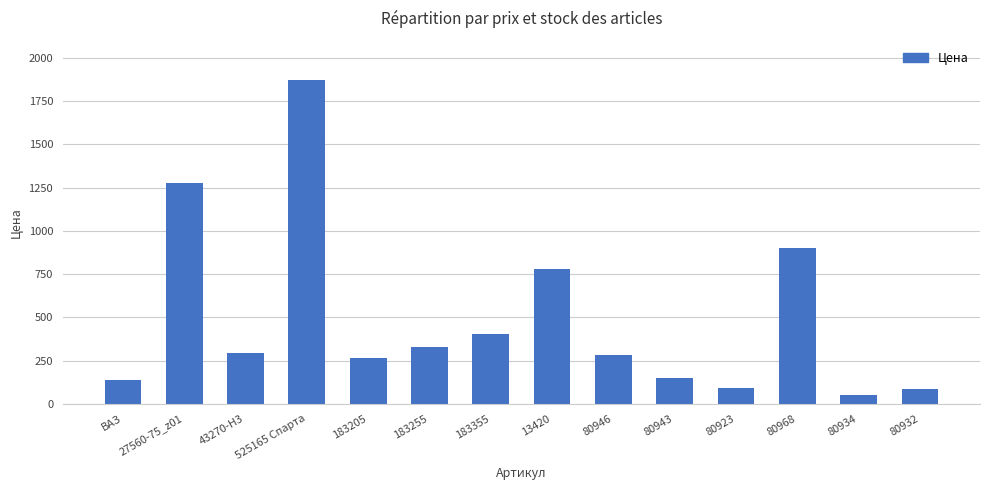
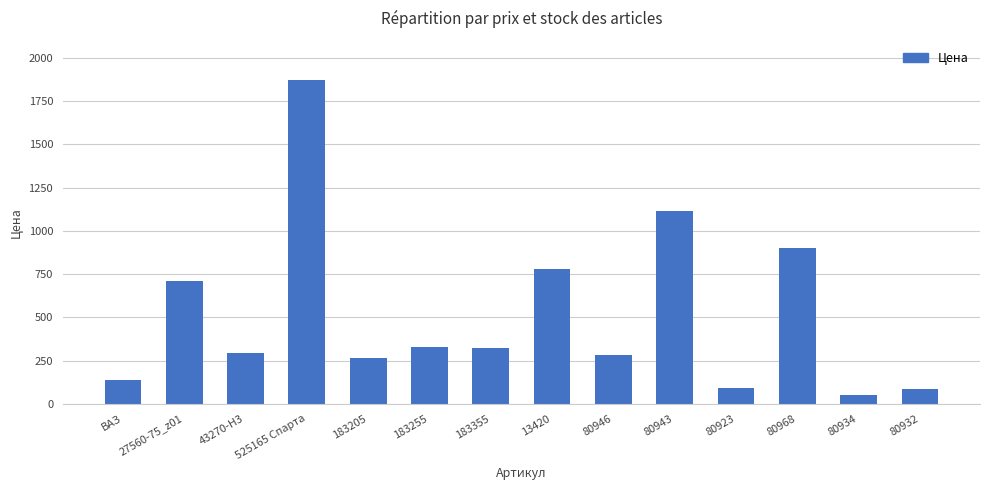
27560-75_z01: 1280 -> 710
183355: 400 -> 320
80943: 150 -> 1110
